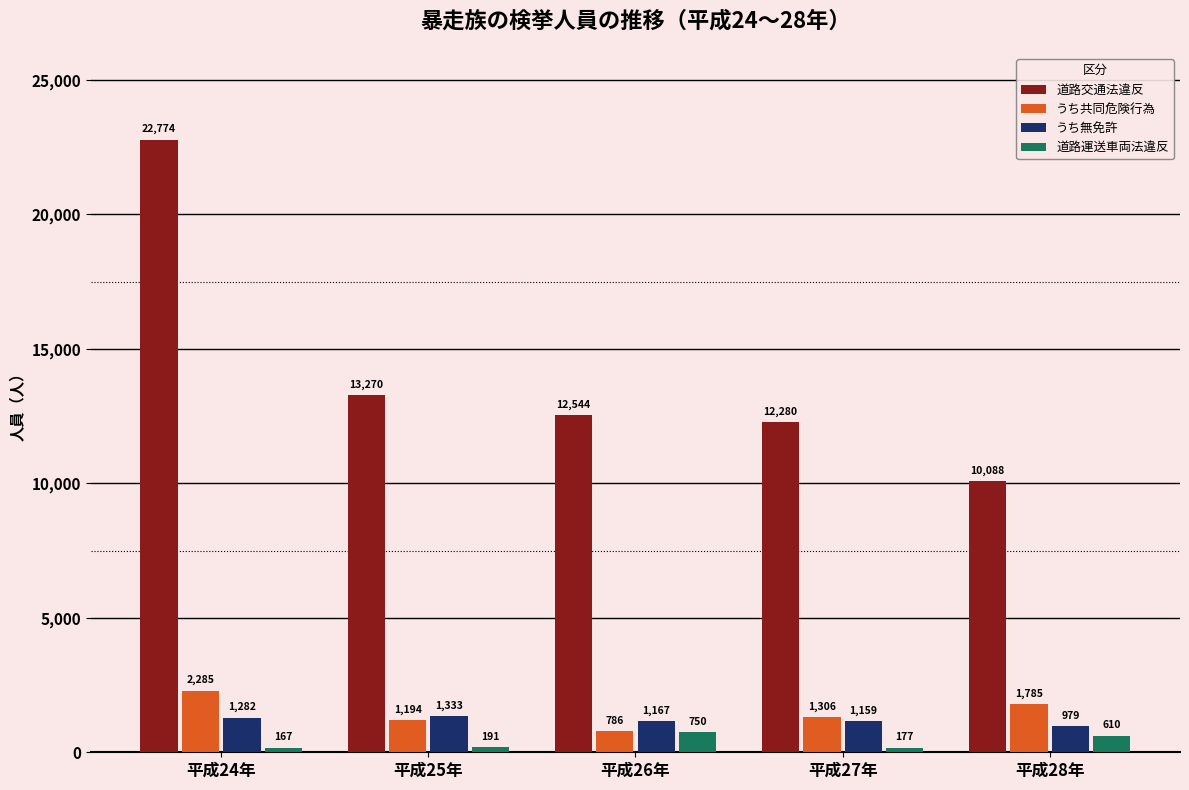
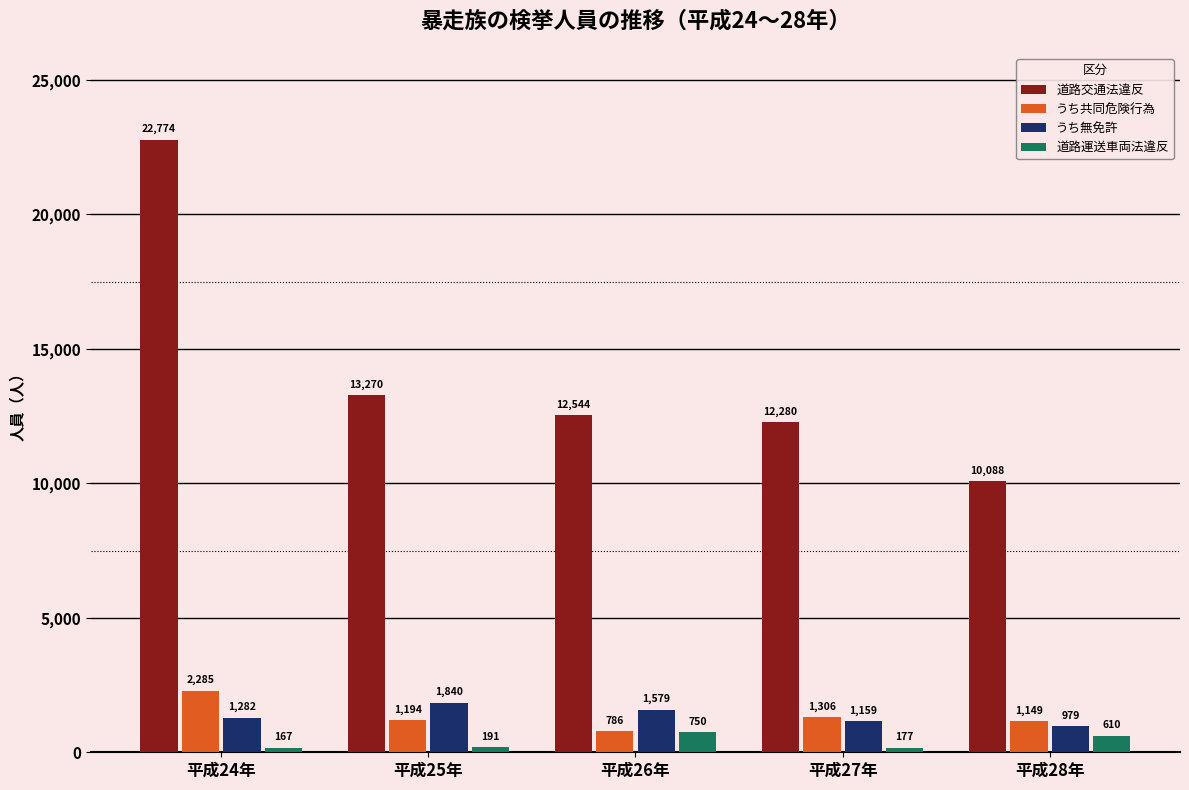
うち無免許, 平成25年: 1,333 -> 1,840
うち無免許, 平成26年: 1,167 -> 1,579
うち共同危険行為, 平成28年: 1,785 -> 1,149
